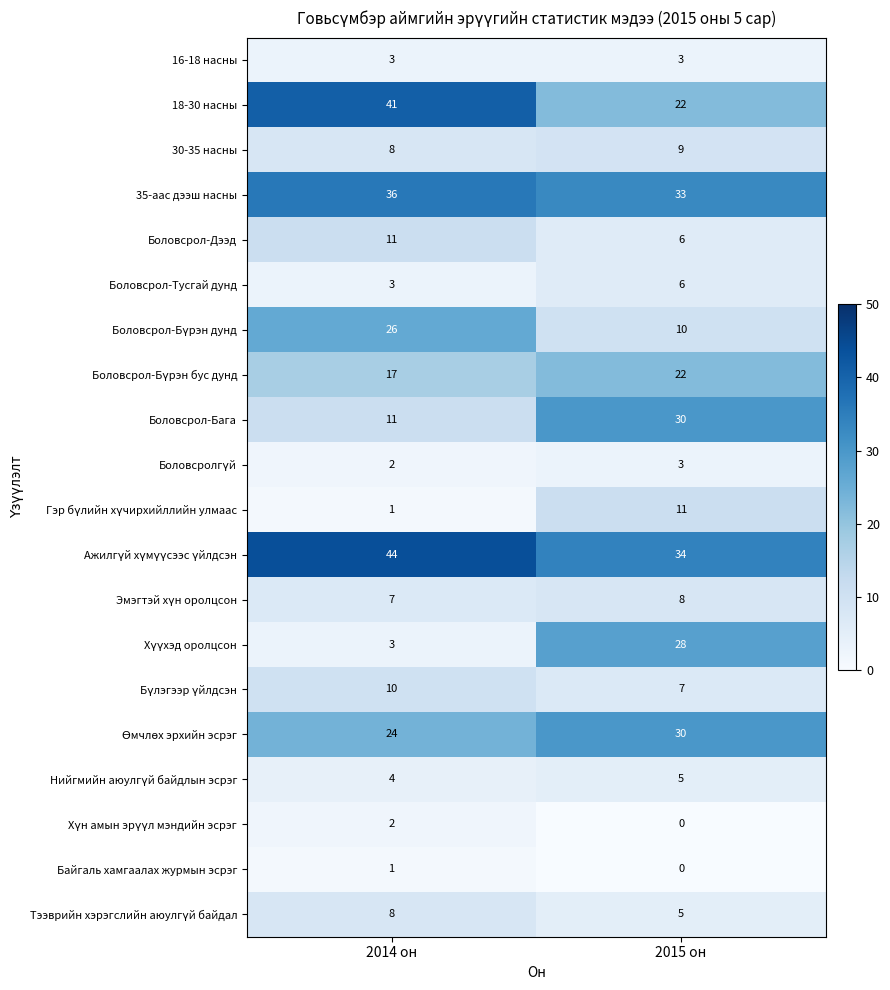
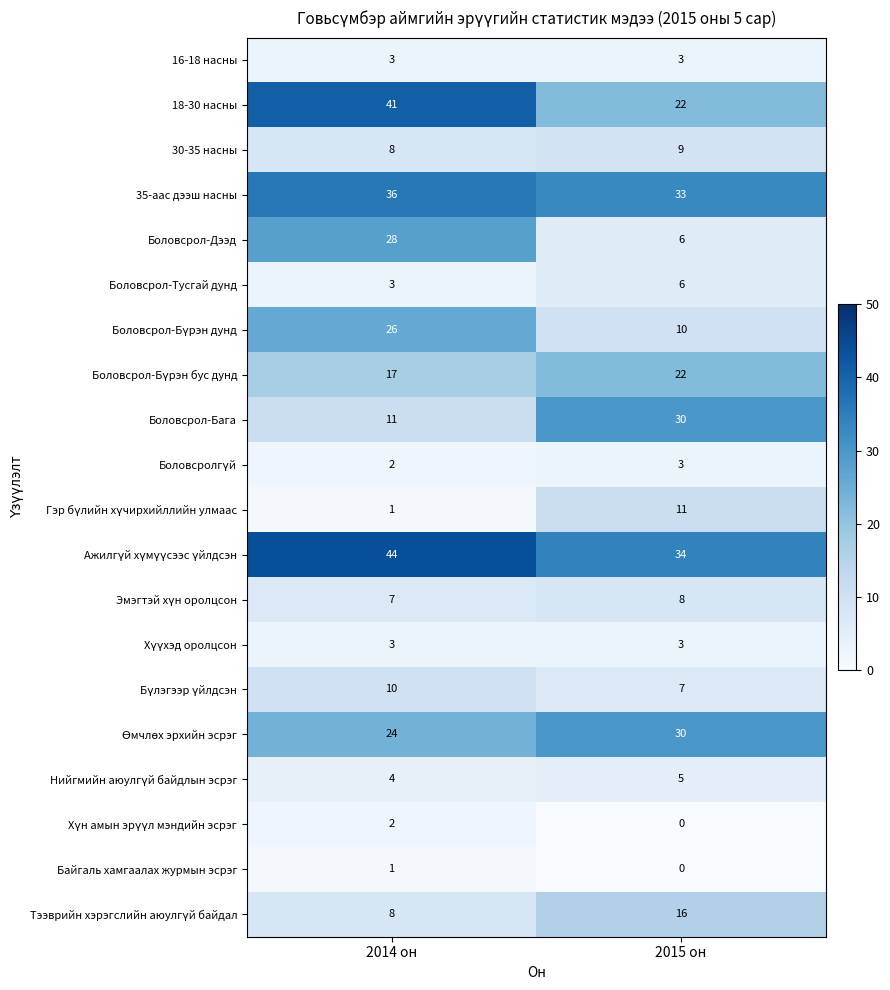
Боловсрол-Дээд, 2014 он: 11 -> 28
Хүүхэд оролцсон, 2015 он: 28 -> 3
Тээврийн хэрэгслийн аюулгүй байдал, 2015 он: 5 -> 16
